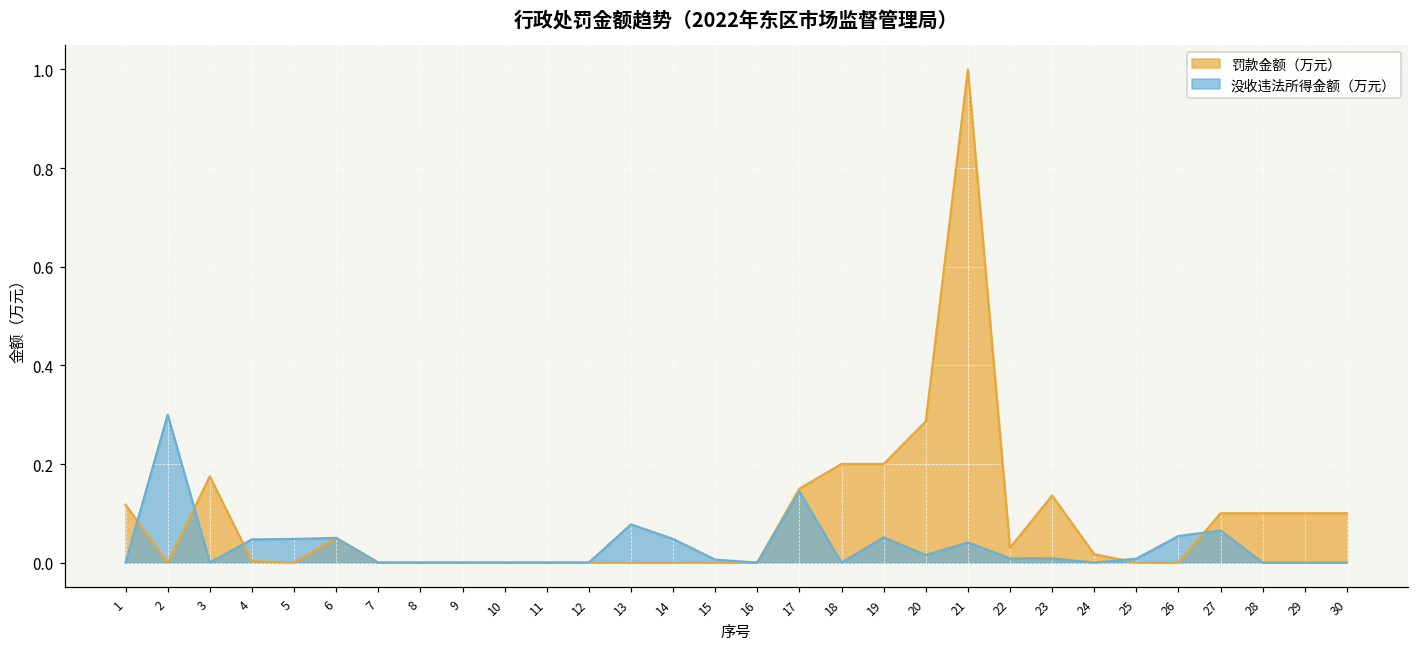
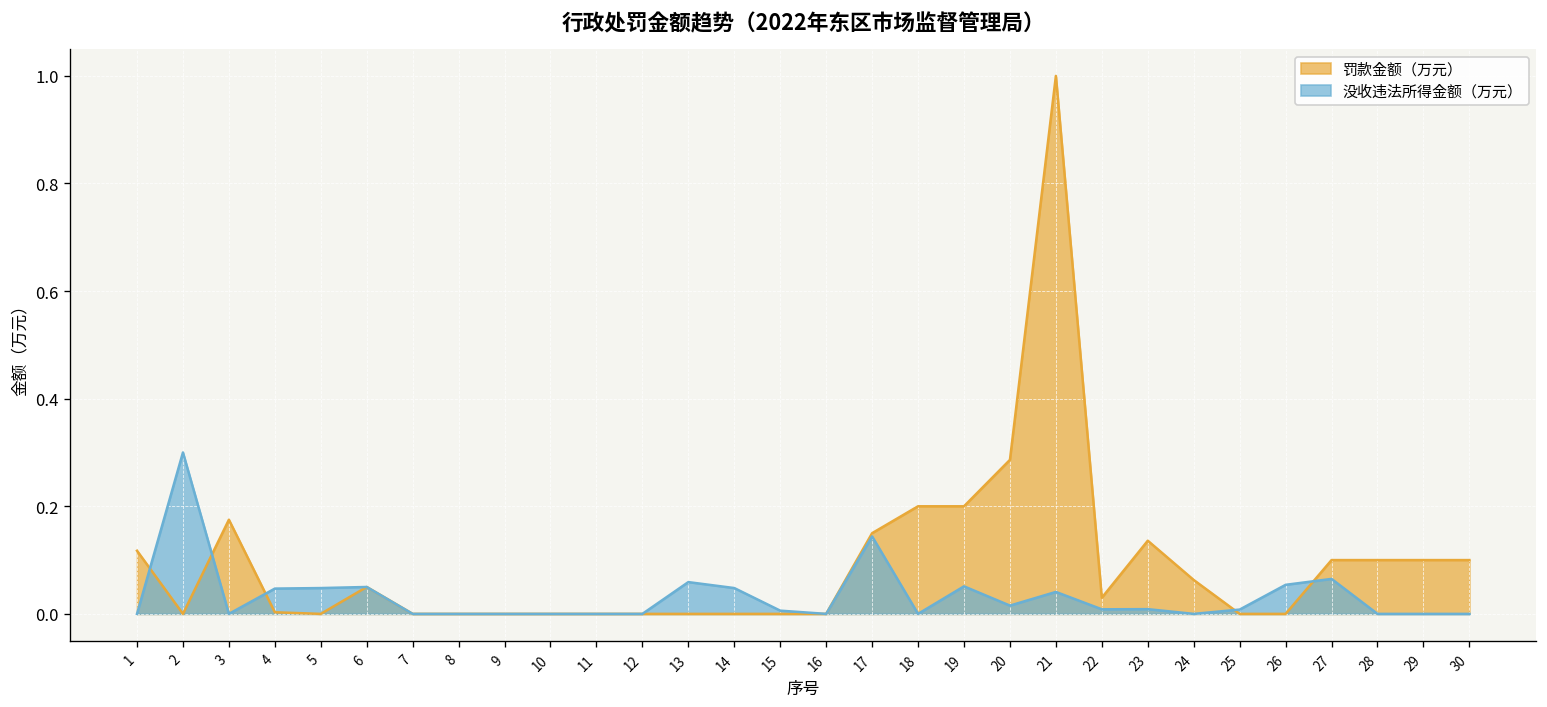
没收违法所得金额（万元）, 13: 0.08 -> 0.06
罚款金额（万元）, 24: 0.02 -> 0.06
